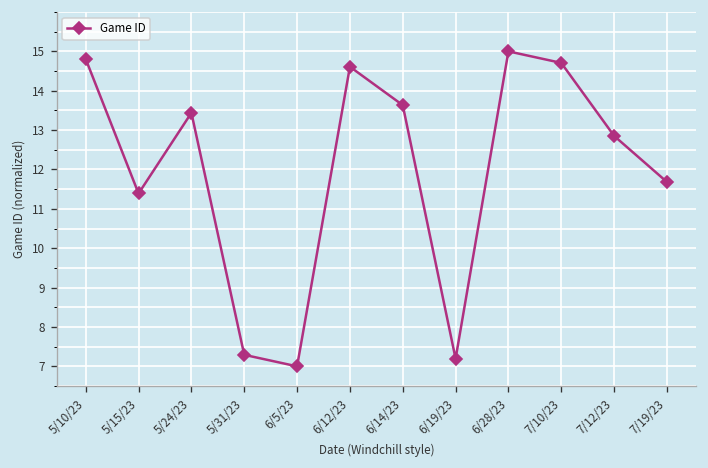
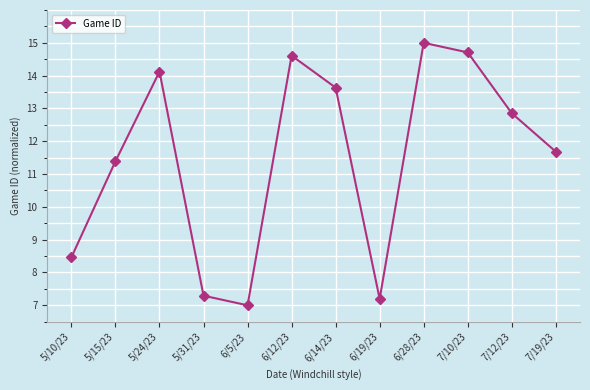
5/10/23: 14.8 -> 8.5
5/24/23: 13.4 -> 14.1
